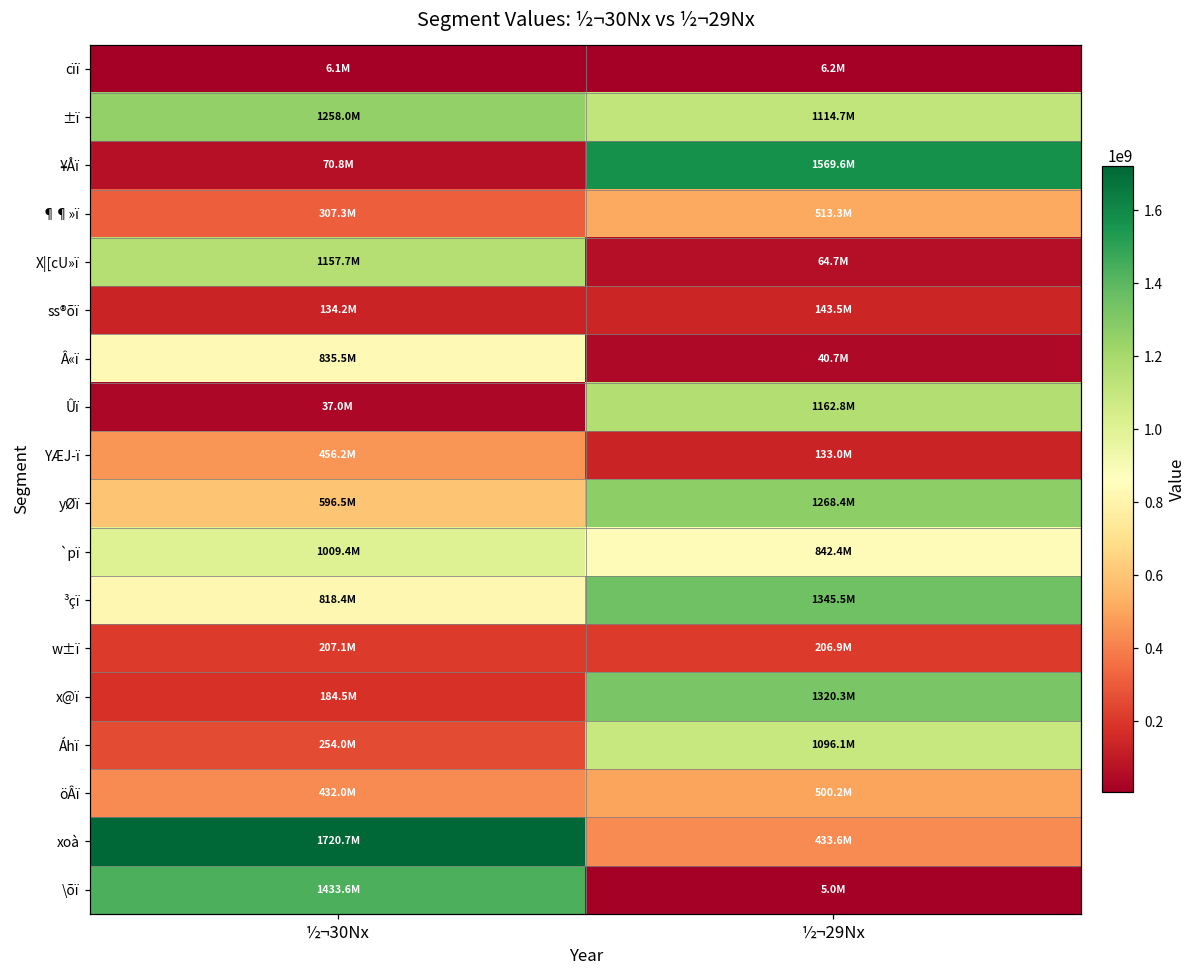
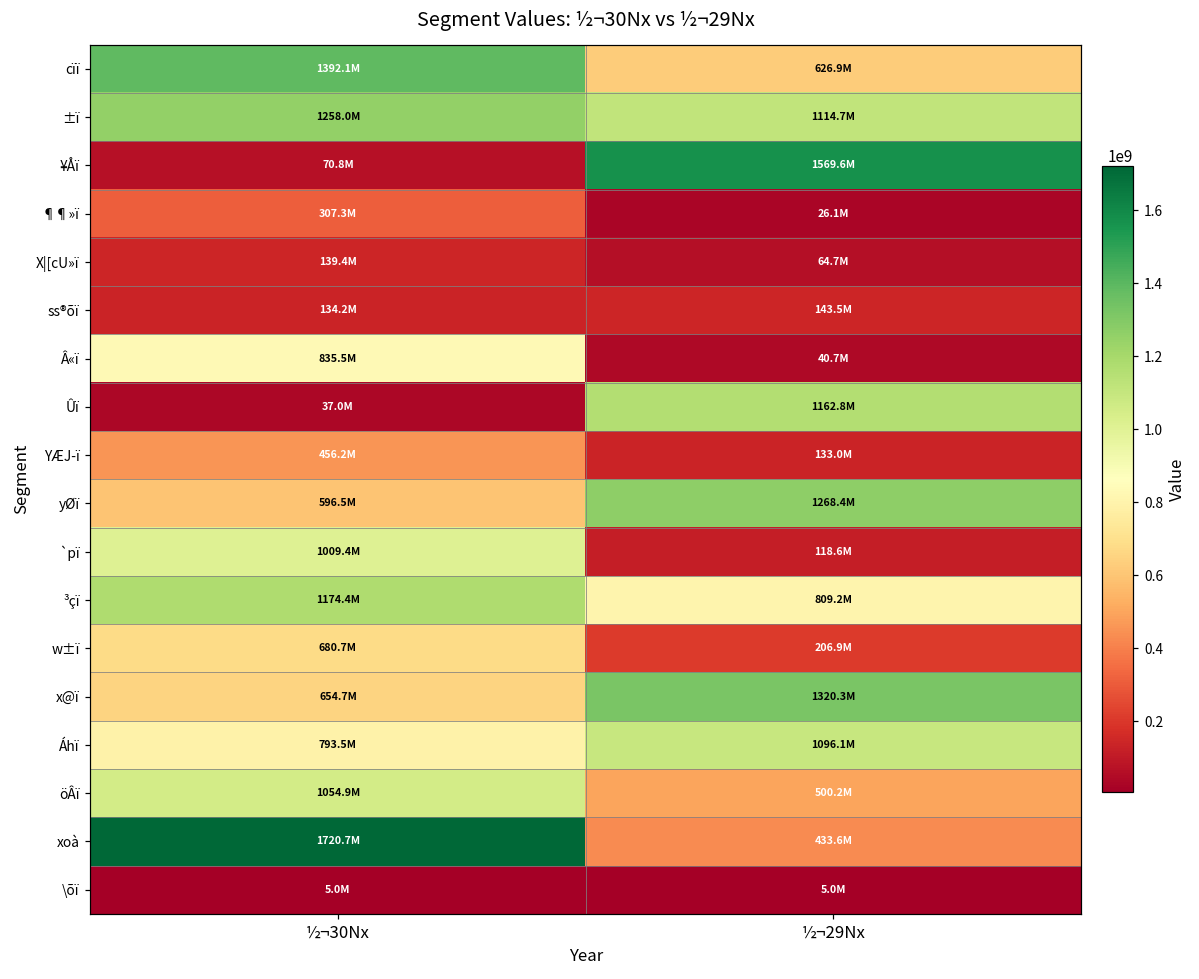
cïï, ½¬30Nx: 6.1M -> 1392.1M
cïï, ½¬29Nx: 6.2M -> 626.9M
¶¶»ï, ½¬29Nx: 513.3M -> 26.1M
X|[cU»ï, ½¬30Nx: 1157.7M -> 139.4M
`pï, ½¬29Nx: 842.4M -> 118.6M
³çï, ½¬30Nx: 818.4M -> 1174.4M
³çï, ½¬29Nx: 1345.5M -> 809.2M
w±ï, ½¬30Nx: 207.1M -> 680.7M
x@ï, ½¬30Nx: 184.5M -> 654.7M
Áhï, ½¬30Nx: 254.0M -> 793.5M
öÂï, ½¬30Nx: 432.0M -> 1054.9M
\õï, ½¬30Nx: 1433.6M -> 5.0M
